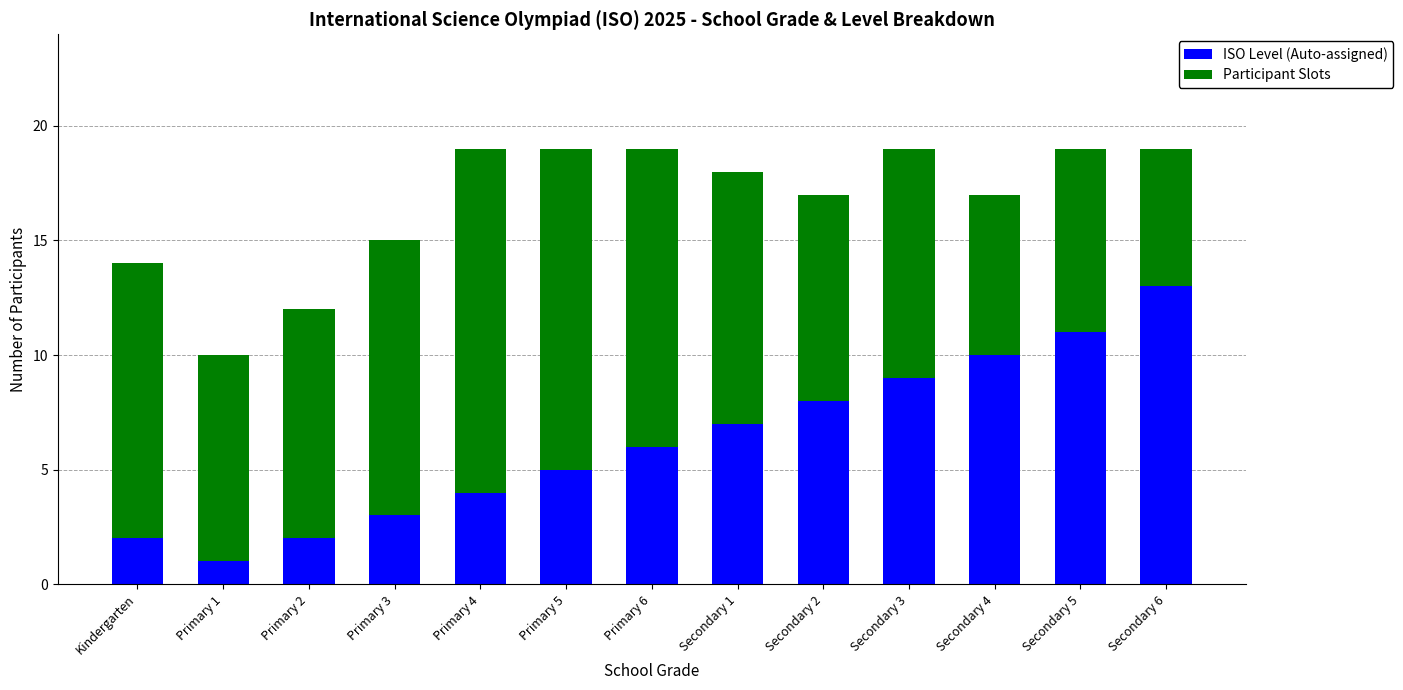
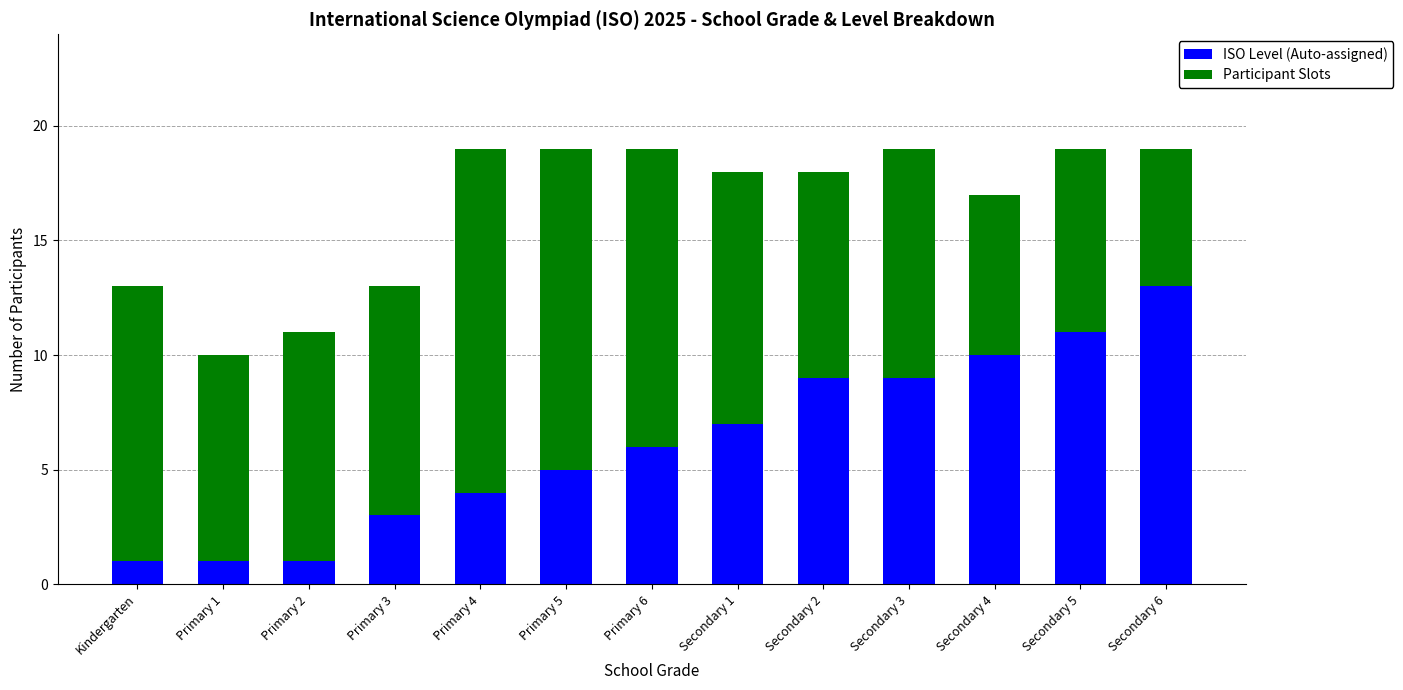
ISO Level (Auto-assigned), Kindergarten: 2 -> 1
ISO Level (Auto-assigned), Primary 2: 2 -> 1
Participant Slots, Primary 3: 12 -> 10
ISO Level (Auto-assigned), Secondary 2: 8 -> 9
